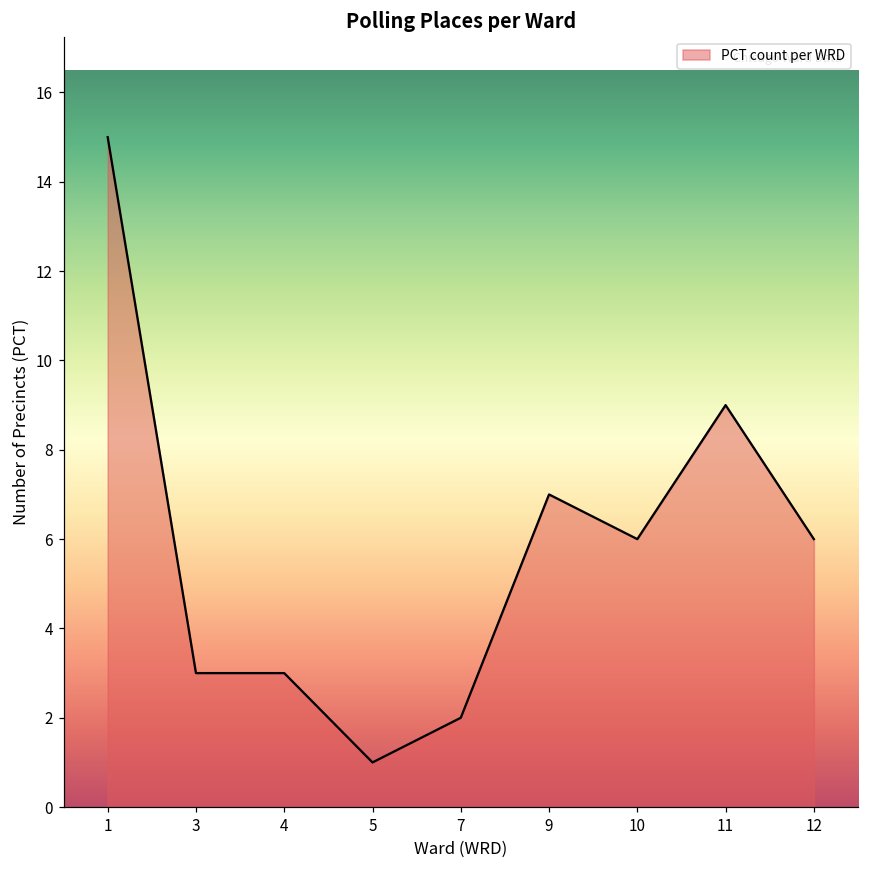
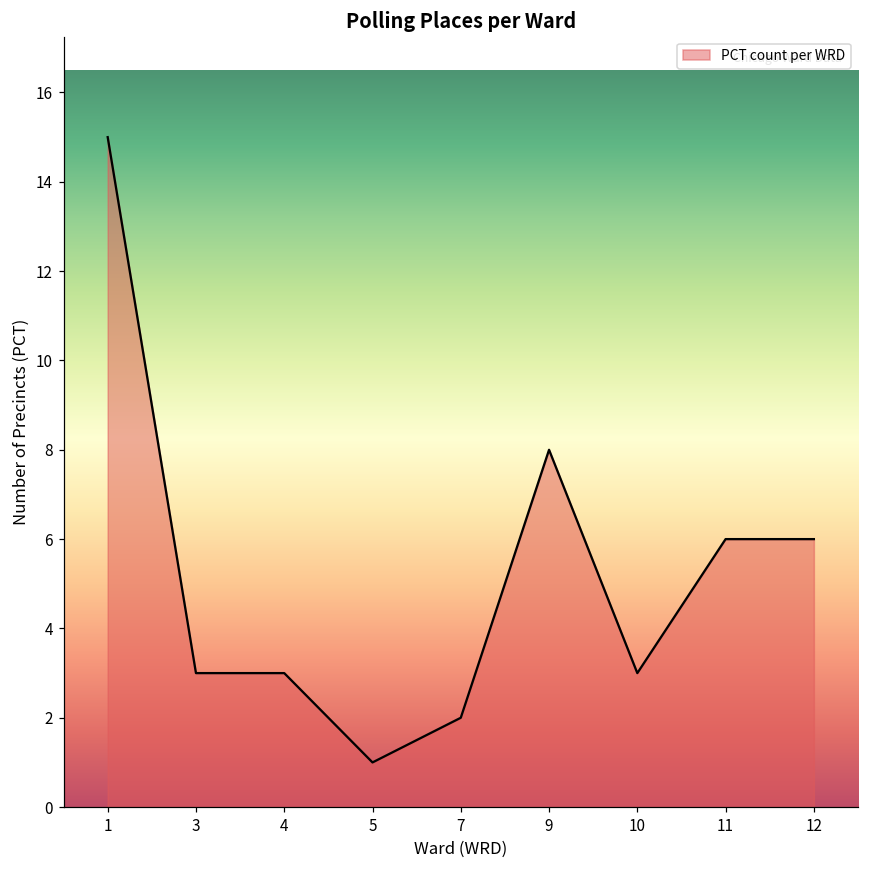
9: 7 -> 8
10: 6 -> 3
11: 9 -> 6
